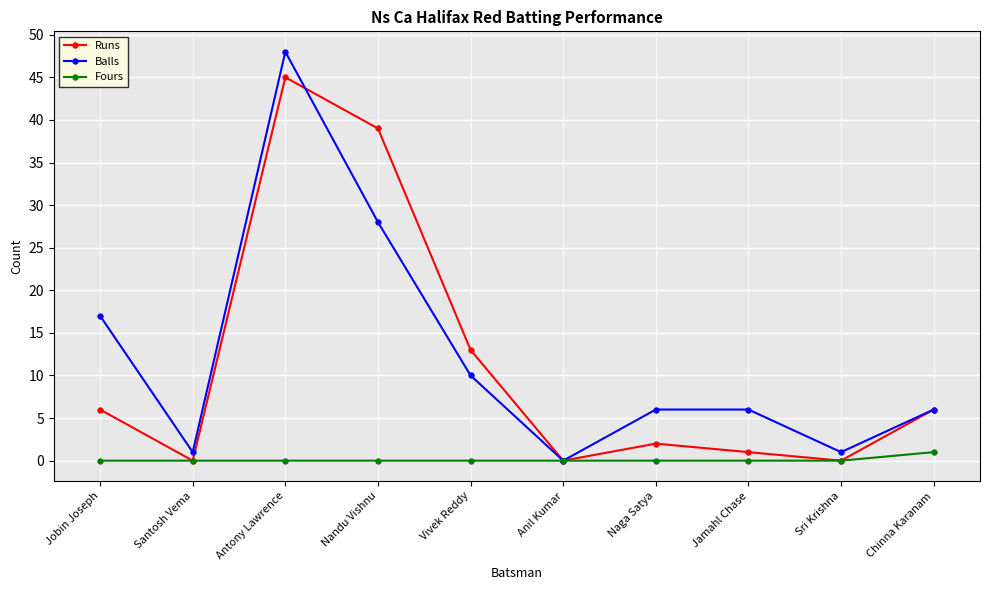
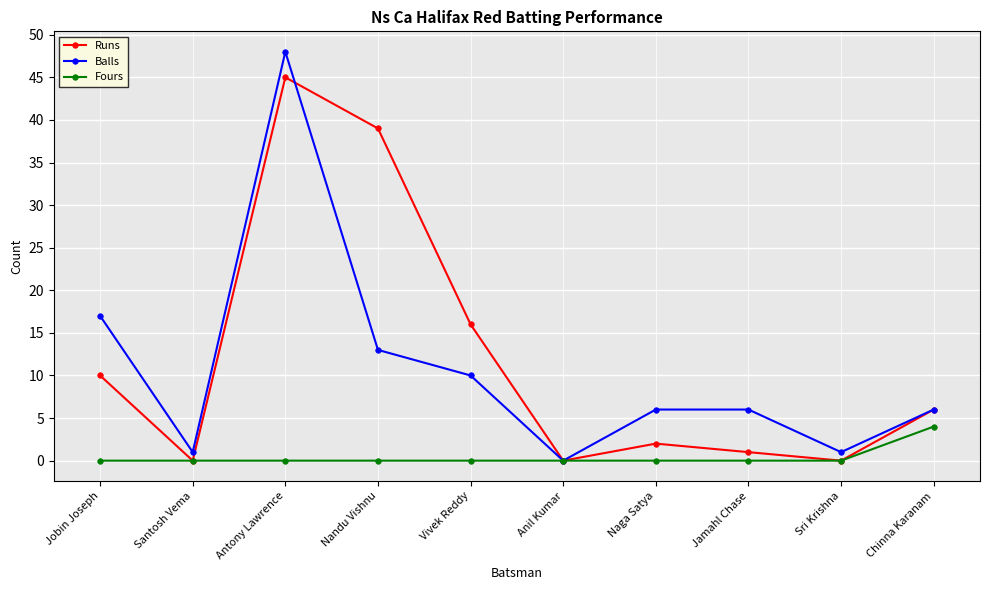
Runs, Jobin Joseph: 6 -> 10
Balls, Nandu Vishnu: 28 -> 13
Runs, Vivek Reddy: 13 -> 16
Fours, Chinna Karanam: 1 -> 4
